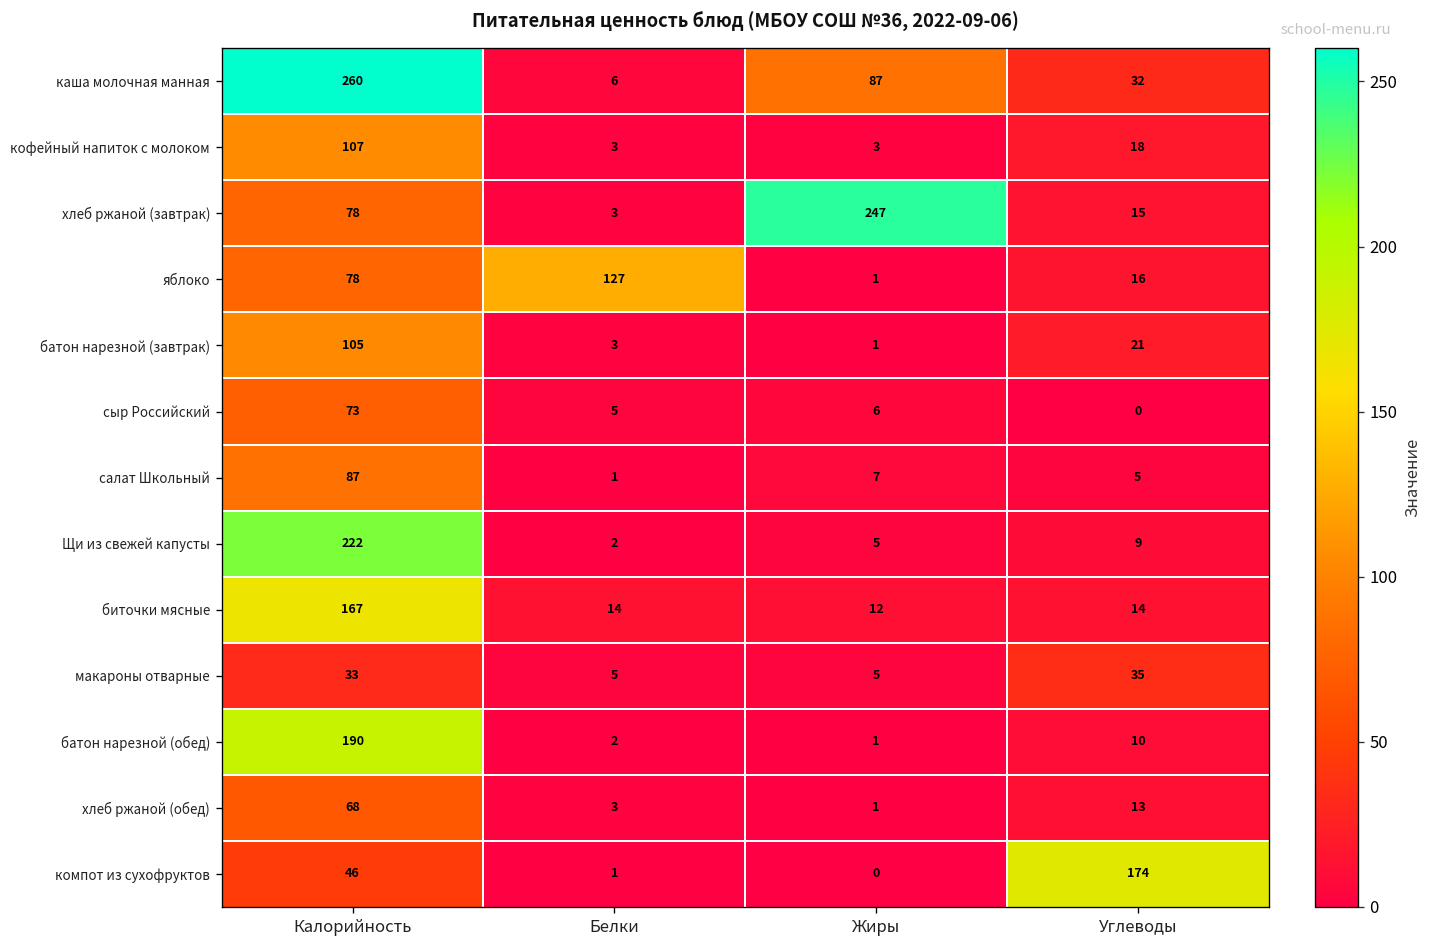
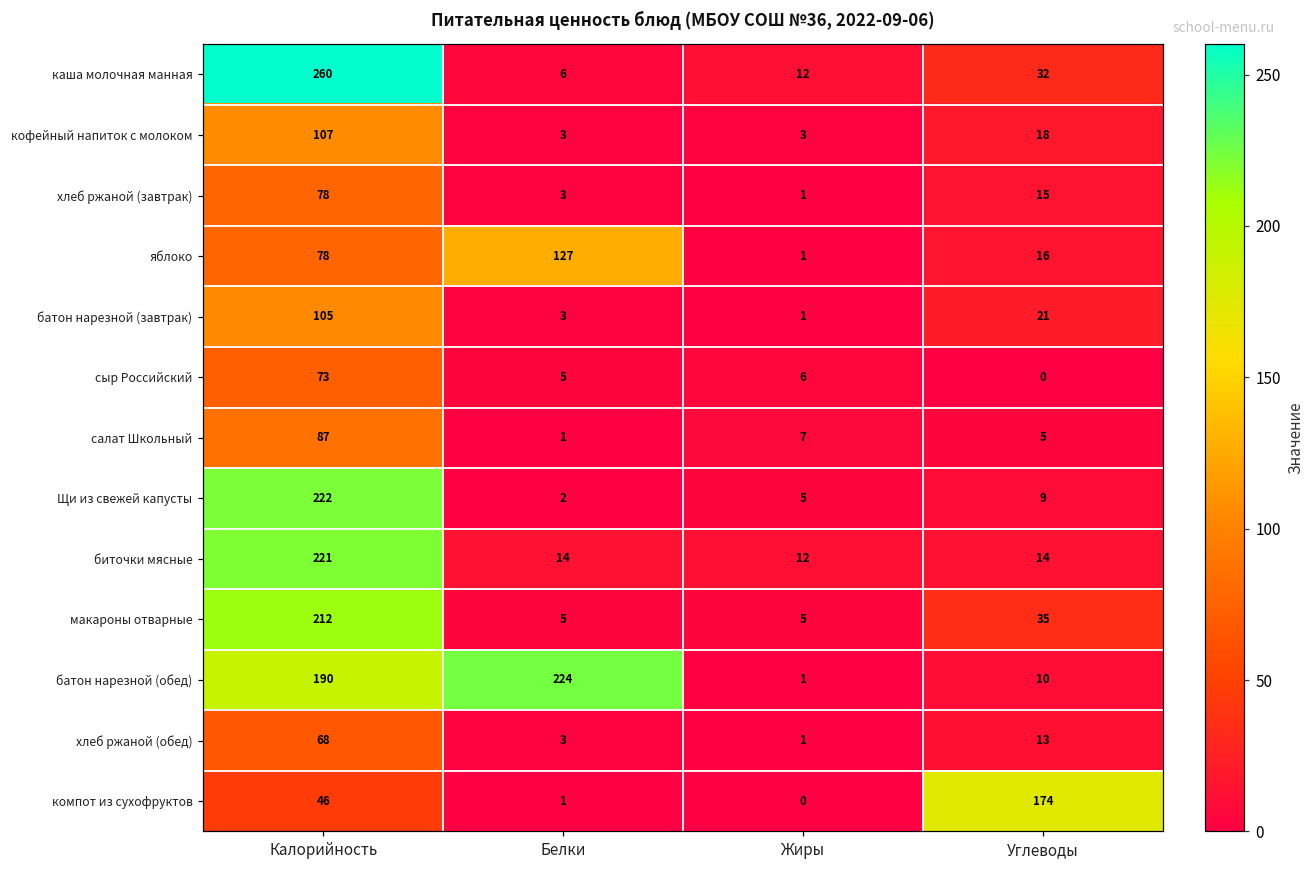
каша молочная манная, Жиры: 87 -> 12
хлеб ржаной (завтрак), Жиры: 247 -> 1
биточки мясные, Калорийность: 167 -> 221
макароны отварные, Калорийность: 33 -> 212
батон нарезной (обед), Белки: 2 -> 224
